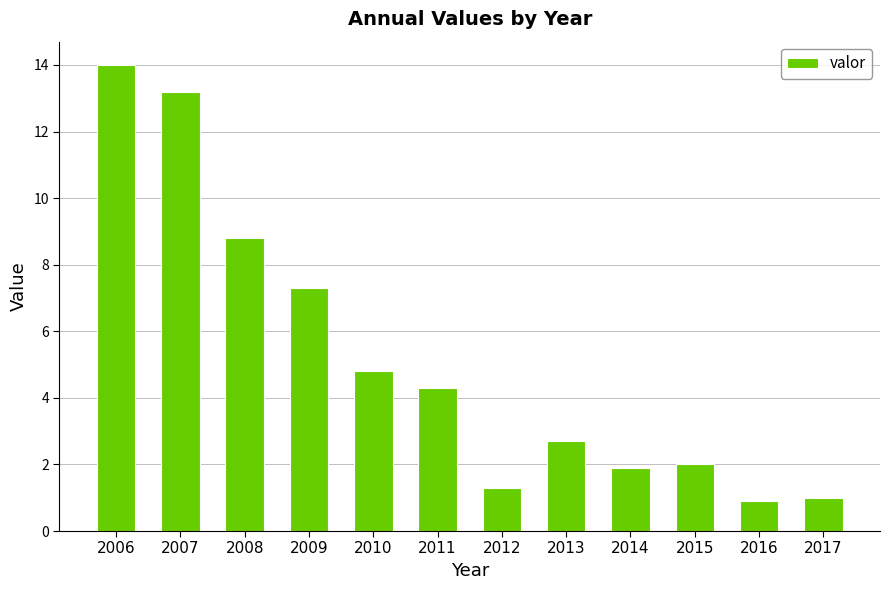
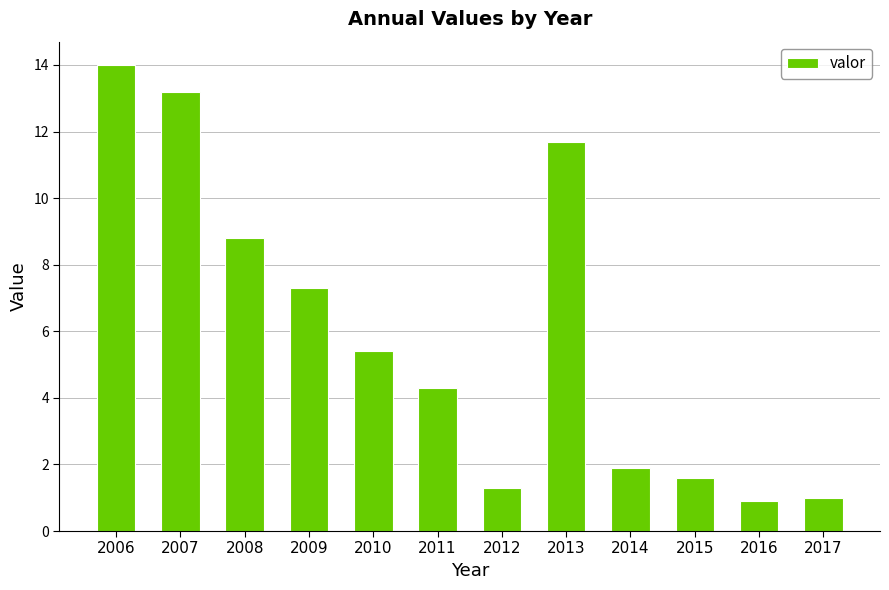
2010: 4.8 -> 5.4
2013: 2.7 -> 11.7
2015: 2.0 -> 1.6
